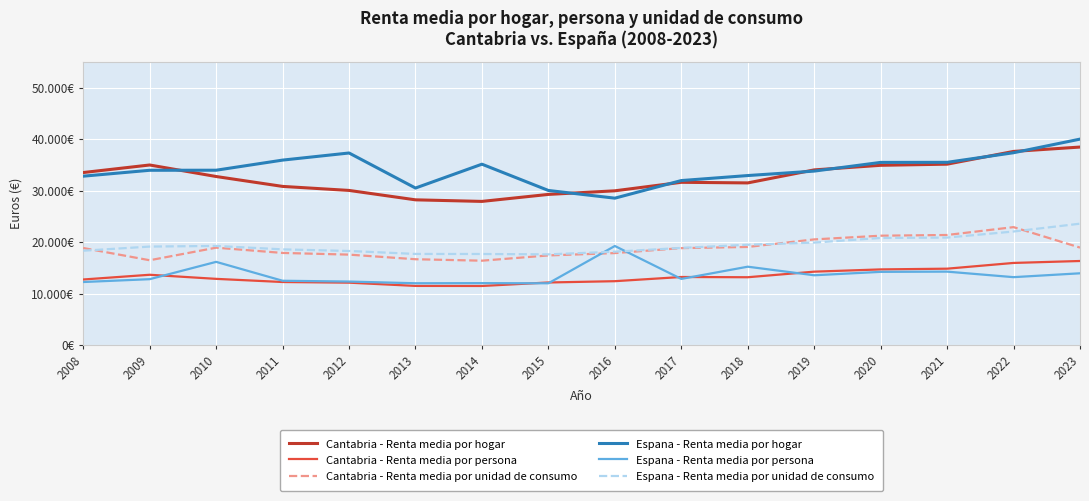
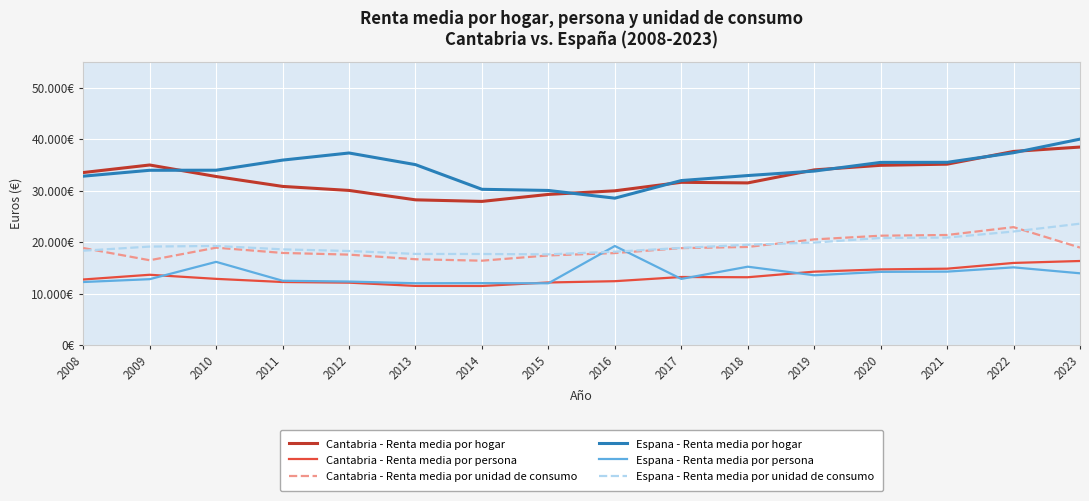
Espana - Renta media por hogar, 2013: 31€ -> 35€
Espana - Renta media por hogar, 2014: 35€ -> 30€
Espana - Renta media por persona, 2022: 13€ -> 15€
